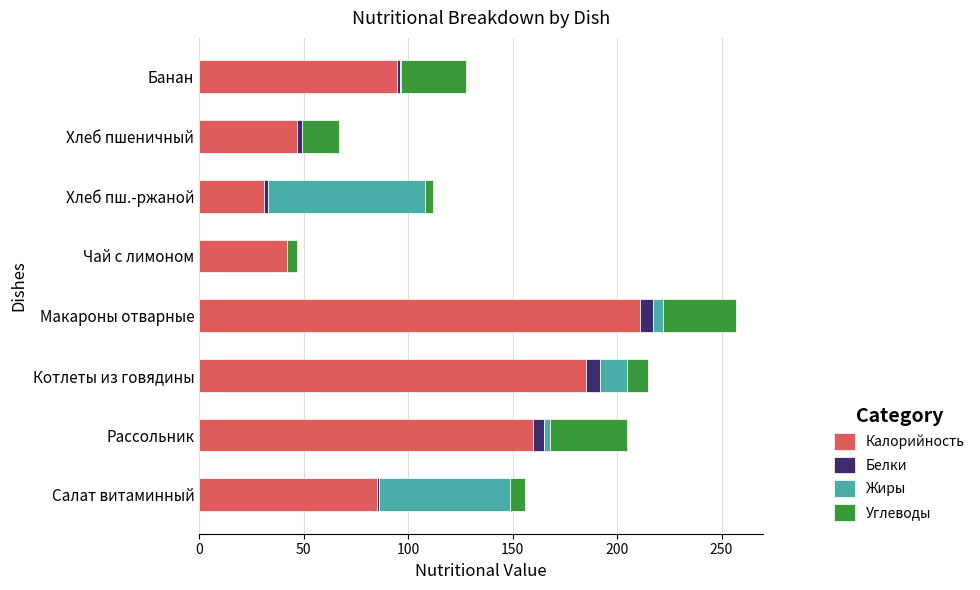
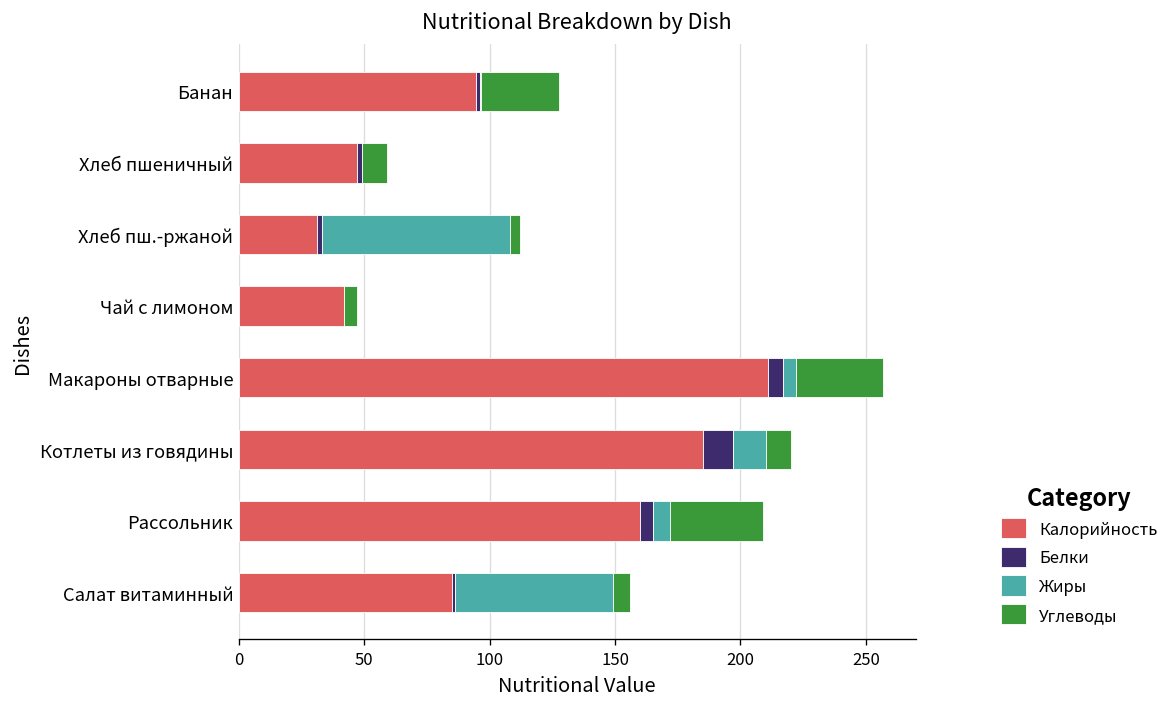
Углеводы, Хлеб пшеничный: 18 -> 10
Белки, Котлеты из говядины: 7 -> 12
Жиры, Рассольник: 3 -> 7
